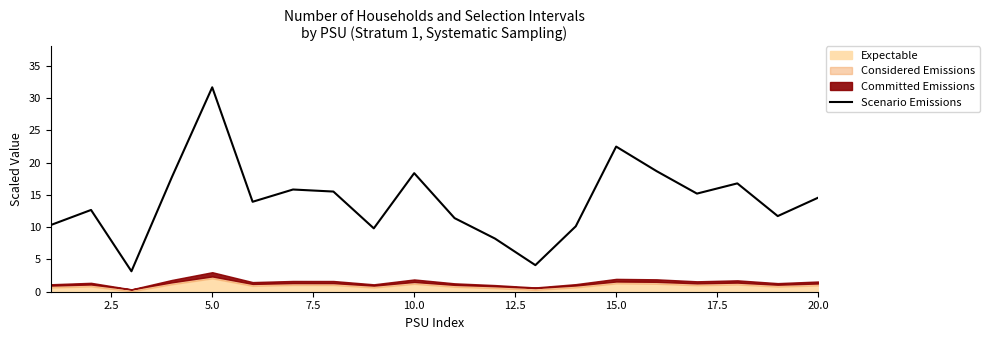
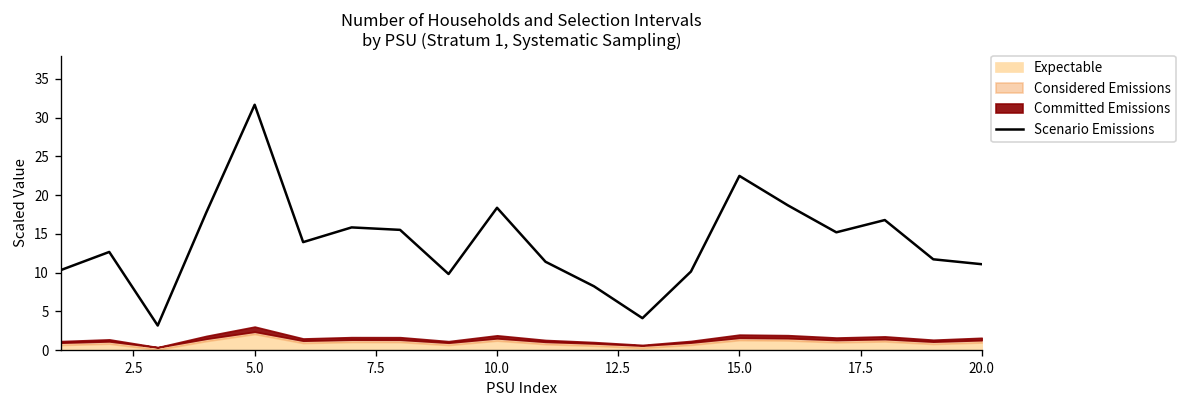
Scenario Emissions, 20.0: 15 -> 11
